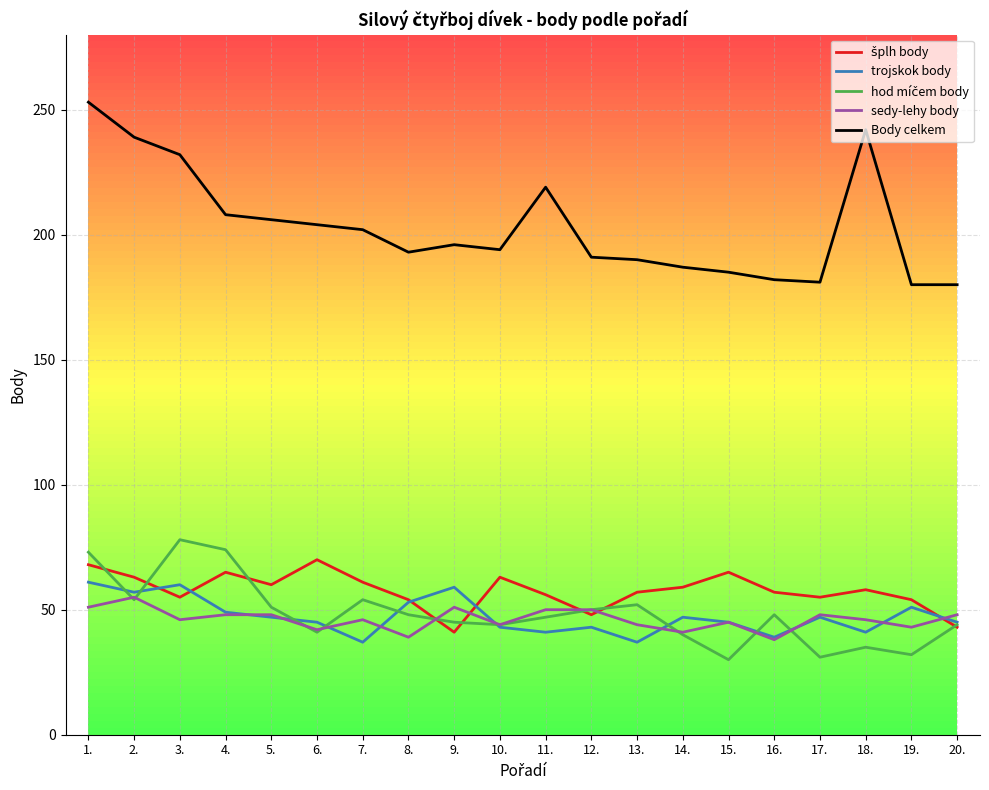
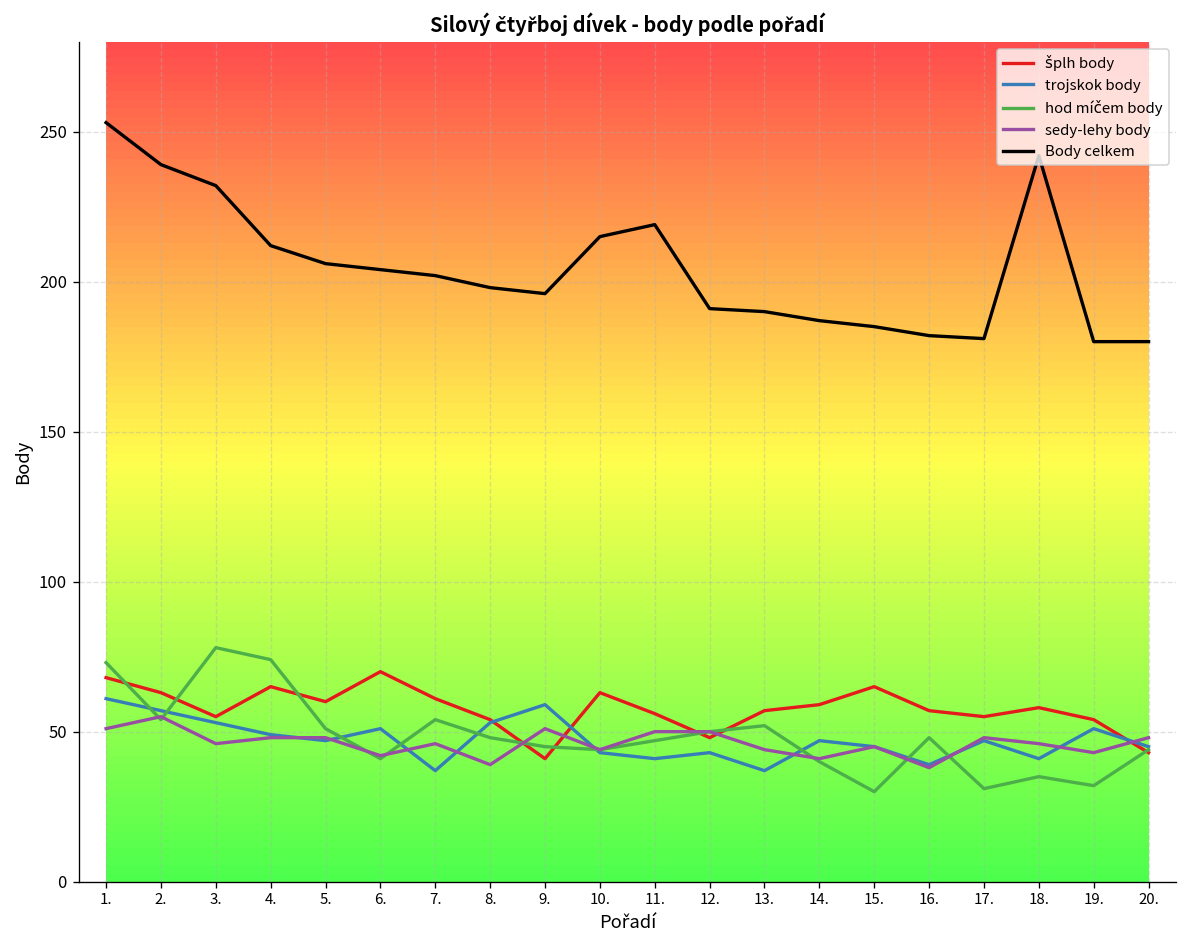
trojskok body, 3.: 60 -> 53
Body celkem, 4.: 208 -> 212
trojskok body, 6.: 45 -> 51
Body celkem, 8.: 193 -> 198
Body celkem, 10.: 194 -> 215
